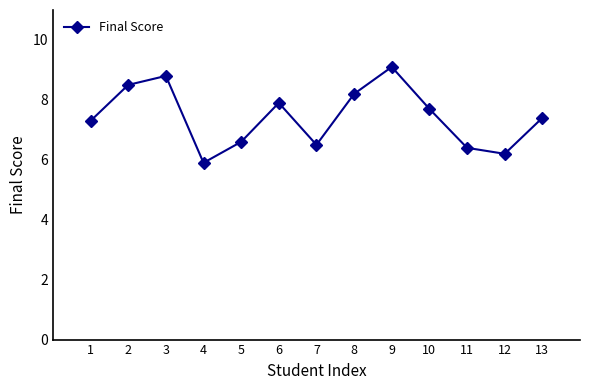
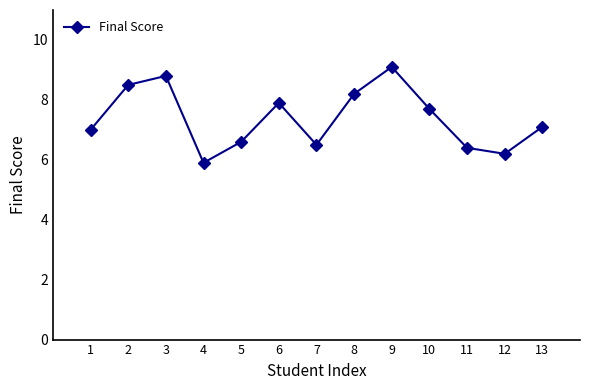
1: 7.3 -> 7.0
13: 7.4 -> 7.1
